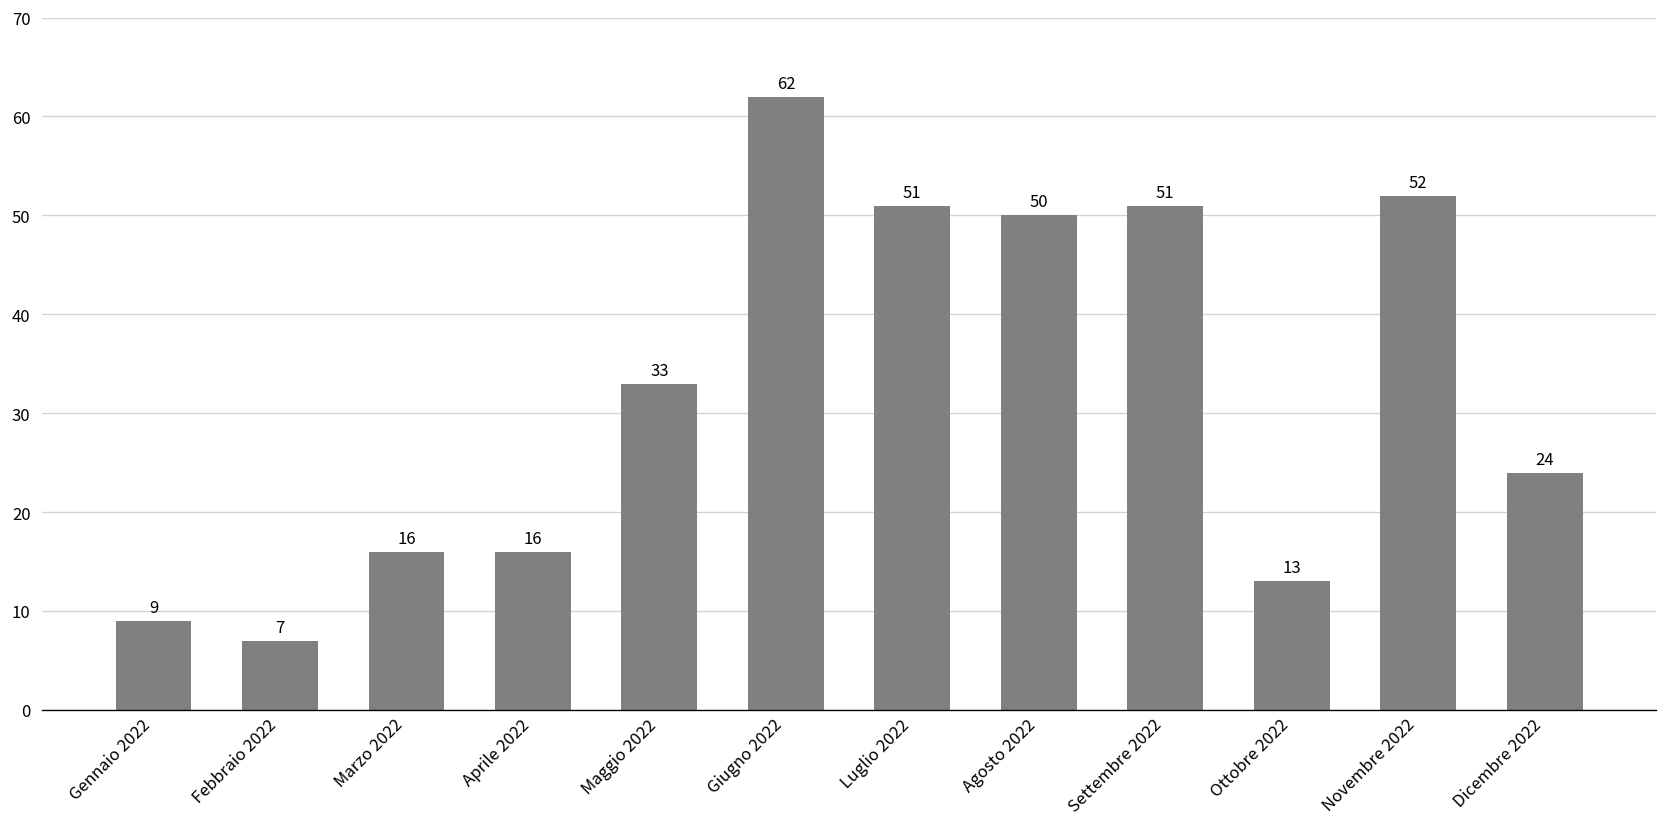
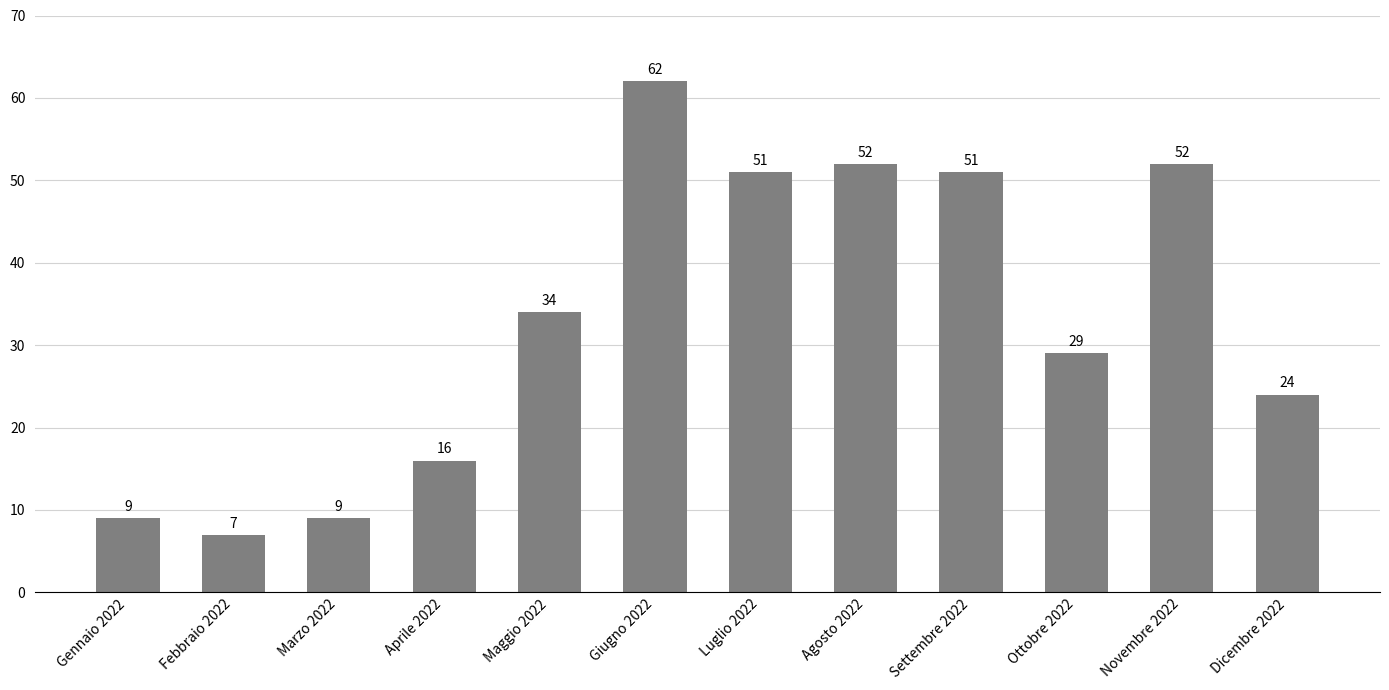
Marzo 2022: 16 -> 9
Maggio 2022: 33 -> 34
Agosto 2022: 50 -> 52
Ottobre 2022: 13 -> 29
